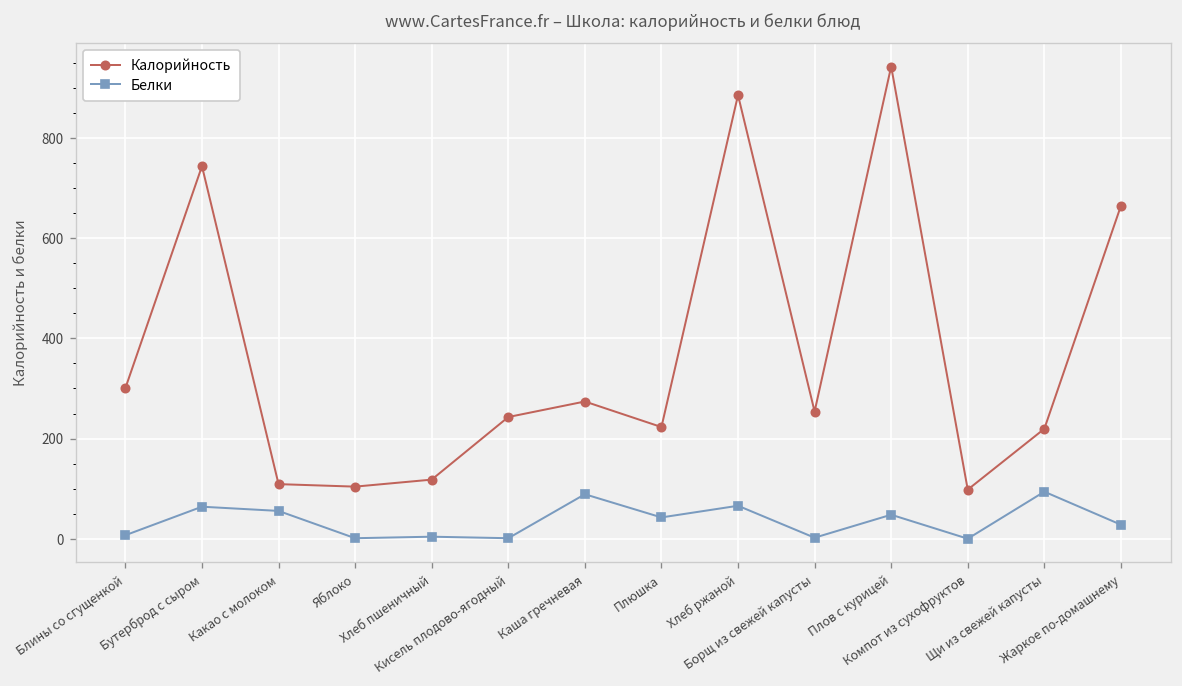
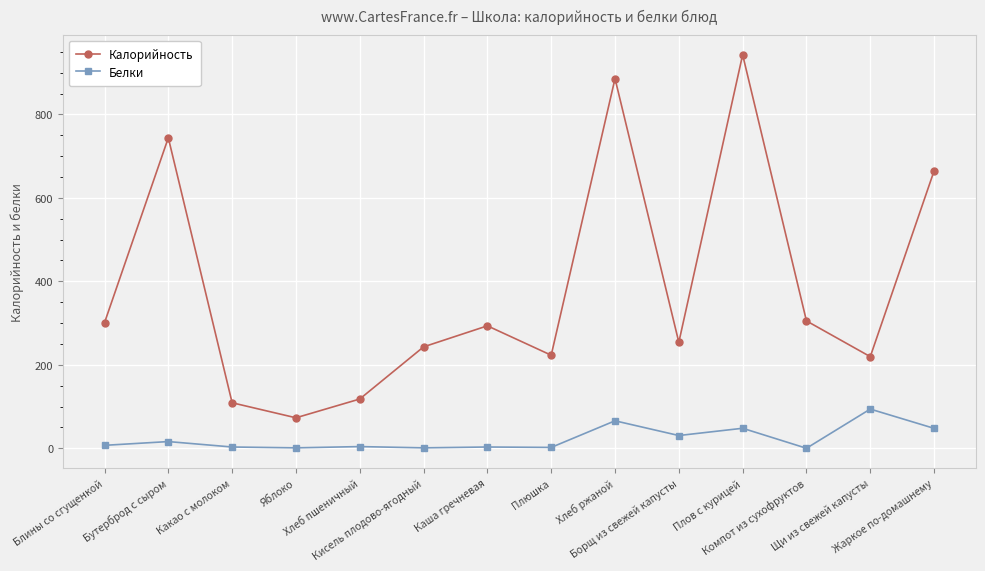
Белки, Бутерброд с сыром: 60 -> 20
Белки, Какао с молоком: 60 -> 0
Калорийность, Яблоко: 100 -> 70
Калорийность, Каша гречневая: 270 -> 290
Белки, Каша гречневая: 90 -> 0
Белки, Плюшка: 40 -> 0
Белки, Борщ из свежей капусты: 0 -> 30
Калорийность, Компот из сухофруктов: 100 -> 310
Белки, Жаркое по-домашнему: 30 -> 50
